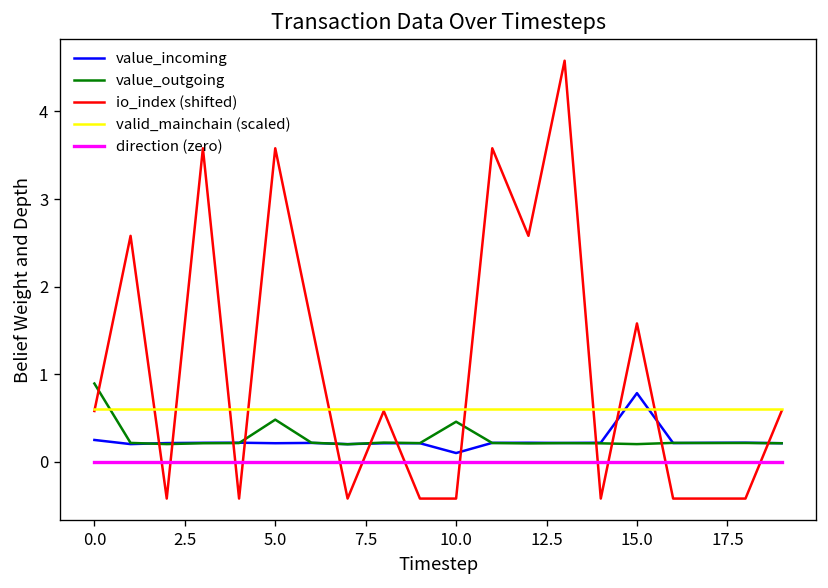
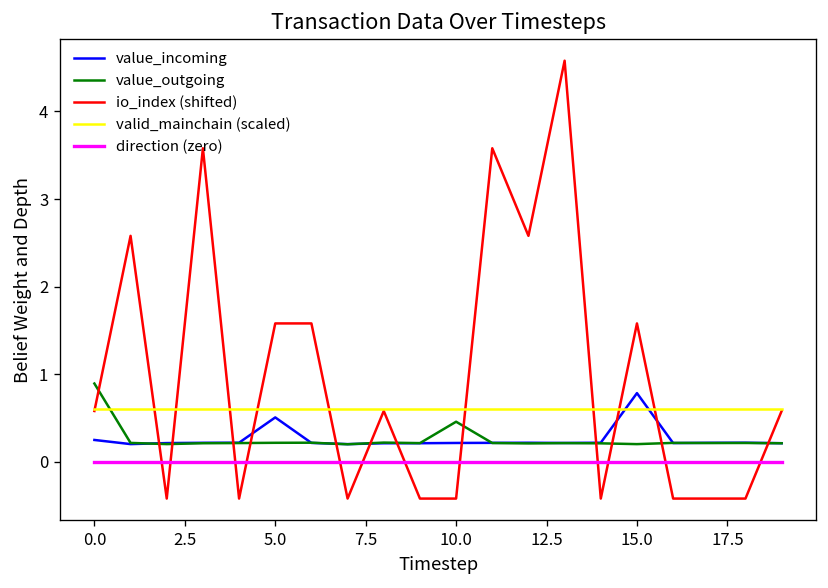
value_incoming, 5.0: 0.2 -> 0.5
value_outgoing, 5.0: 0.5 -> 0.2
io_index (shifted), 5.0: 3.6 -> 1.6
value_incoming, 10.0: 0.1 -> 0.2
